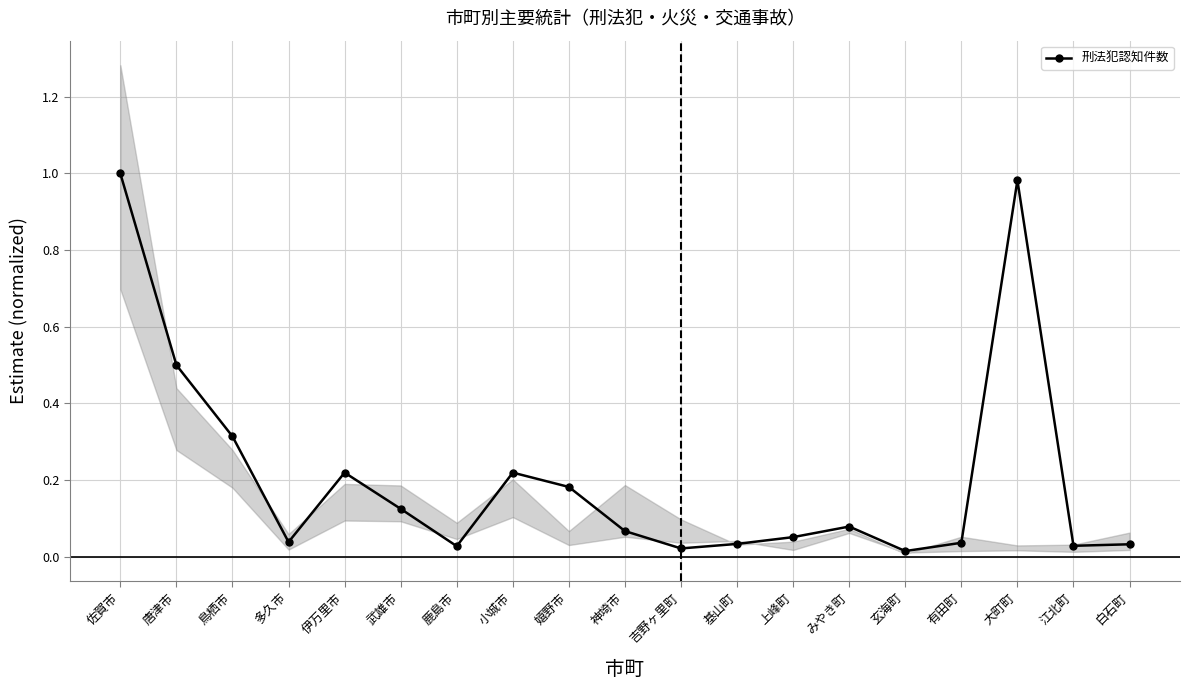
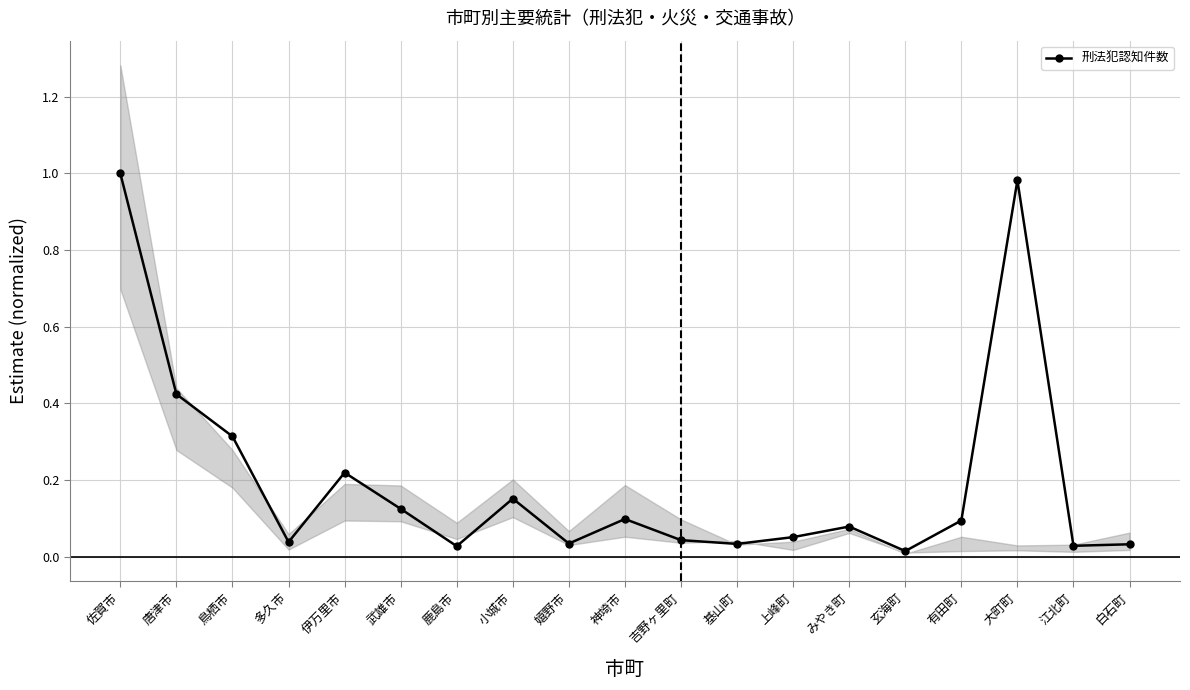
刑法犯認知件数, 唐津市: 0.50 -> 0.42
刑法犯認知件数, 小城市: 0.22 -> 0.15
刑法犯認知件数, 嬉野市: 0.18 -> 0.03
刑法犯認知件数, 神埼市: 0.07 -> 0.10
刑法犯認知件数, 吉野ヶ里町: 0.02 -> 0.04
刑法犯認知件数, 有田町: 0.04 -> 0.09
